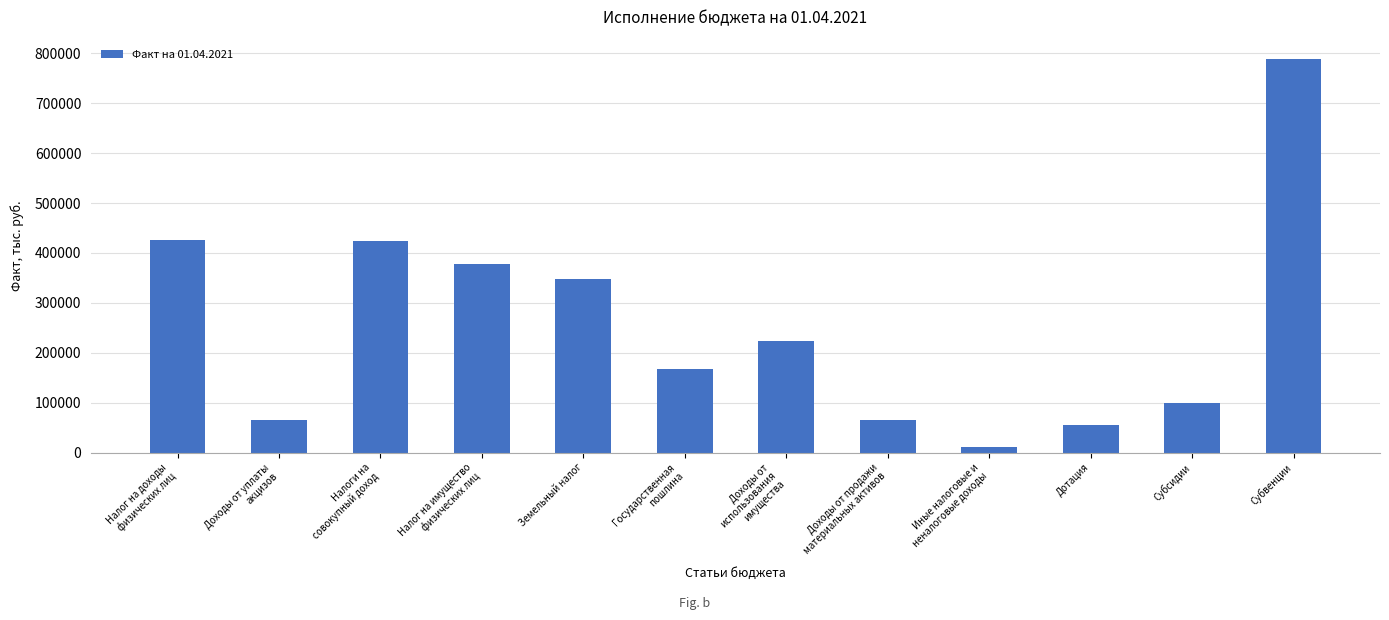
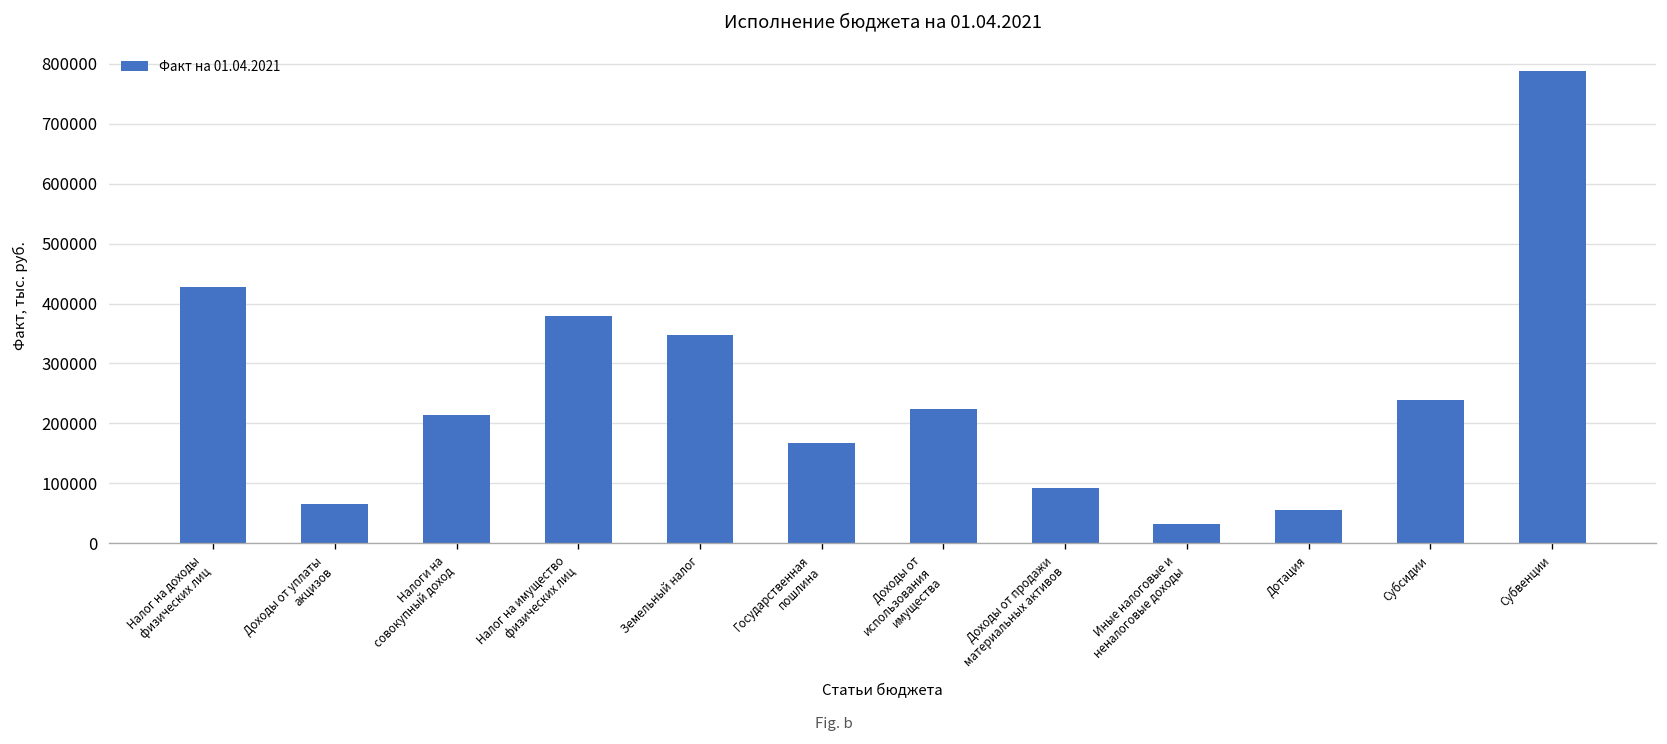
Налоги на совокупный доход: 420000 -> 210000
Доходы от продажи материальных активов: 60000 -> 90000
Иные налоговые и неналоговые доходы: 10000 -> 30000
Субсидии: 100000 -> 240000
